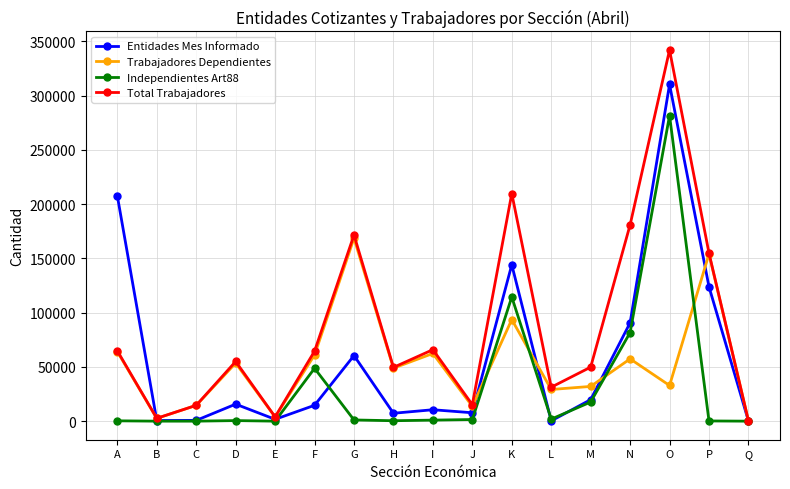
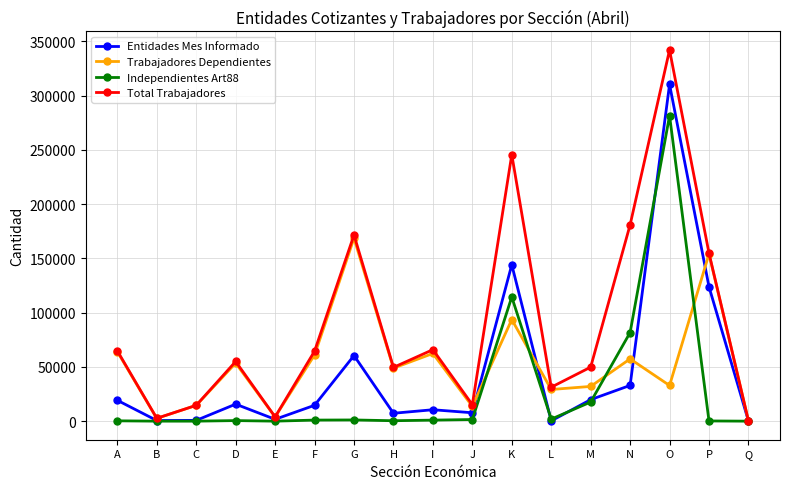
Entidades Mes Informado, A: 208000 -> 19000
Independientes Art88, F: 49000 -> 1000
Total Trabajadores, K: 210000 -> 246000
Entidades Mes Informado, N: 91000 -> 33000
